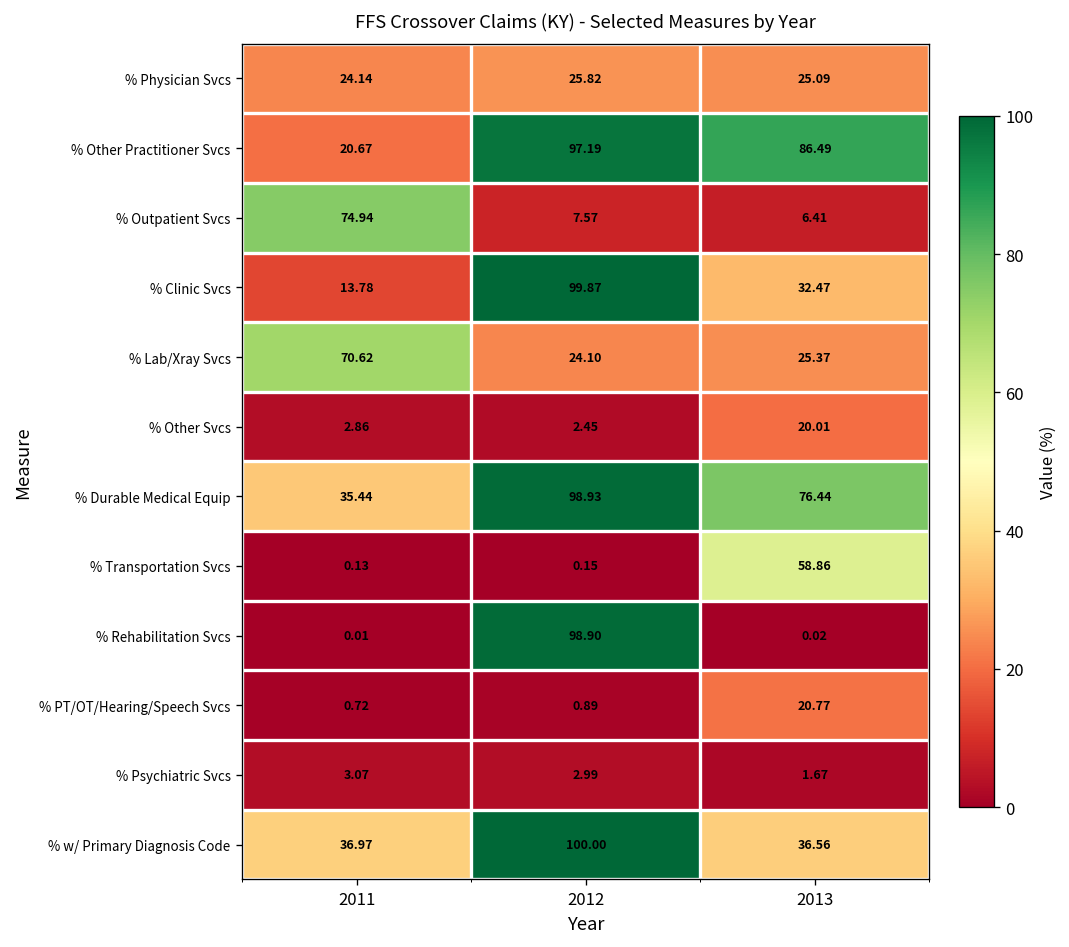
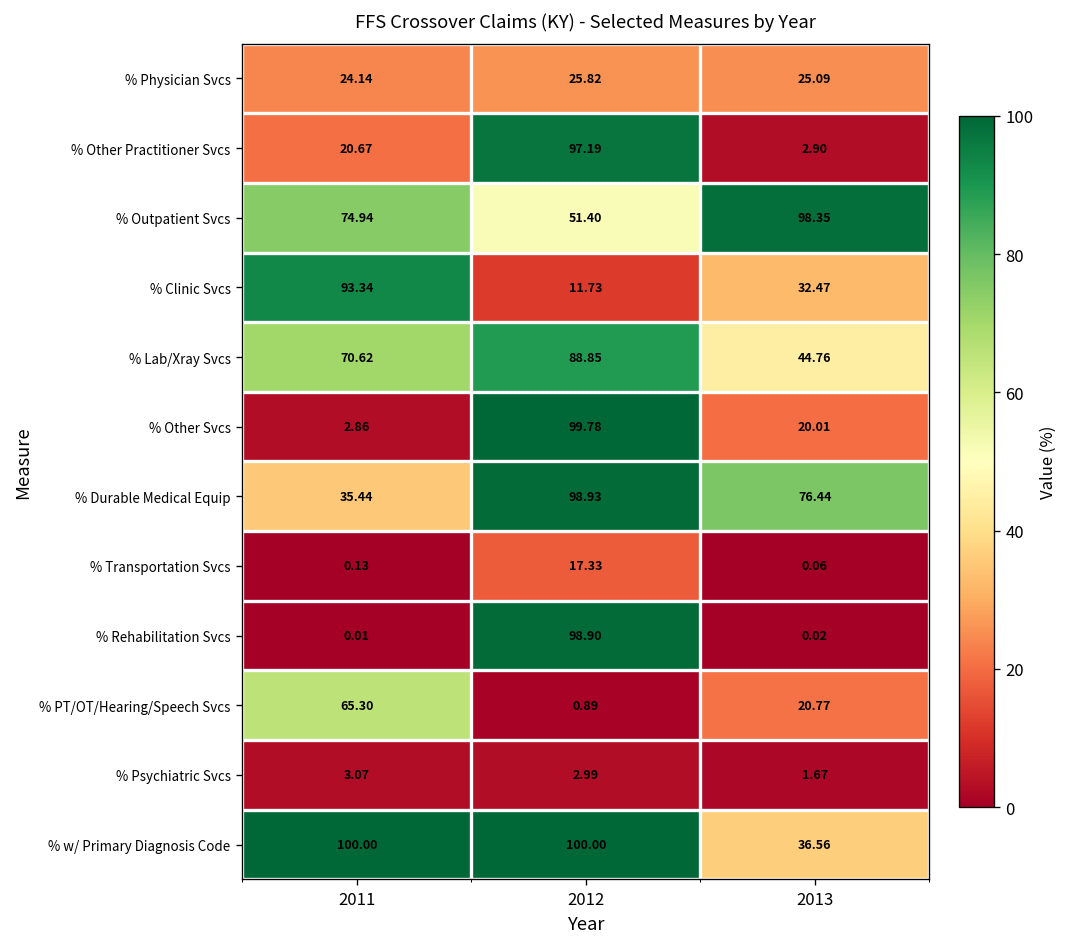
% Other Practitioner Svcs, 2013: 86.49 -> 2.90
% Outpatient Svcs, 2012: 7.57 -> 51.40
% Outpatient Svcs, 2013: 6.41 -> 98.35
% Clinic Svcs, 2011: 13.78 -> 93.34
% Clinic Svcs, 2012: 99.87 -> 11.73
% Lab/Xray Svcs, 2012: 24.10 -> 88.85
% Lab/Xray Svcs, 2013: 25.37 -> 44.76
% Other Svcs, 2012: 2.45 -> 99.78
% Transportation Svcs, 2012: 0.15 -> 17.33
% Transportation Svcs, 2013: 58.86 -> 0.06
% PT/OT/Hearing/Speech Svcs, 2011: 0.72 -> 65.30
% w/ Primary Diagnosis Code, 2011: 36.97 -> 100.00
